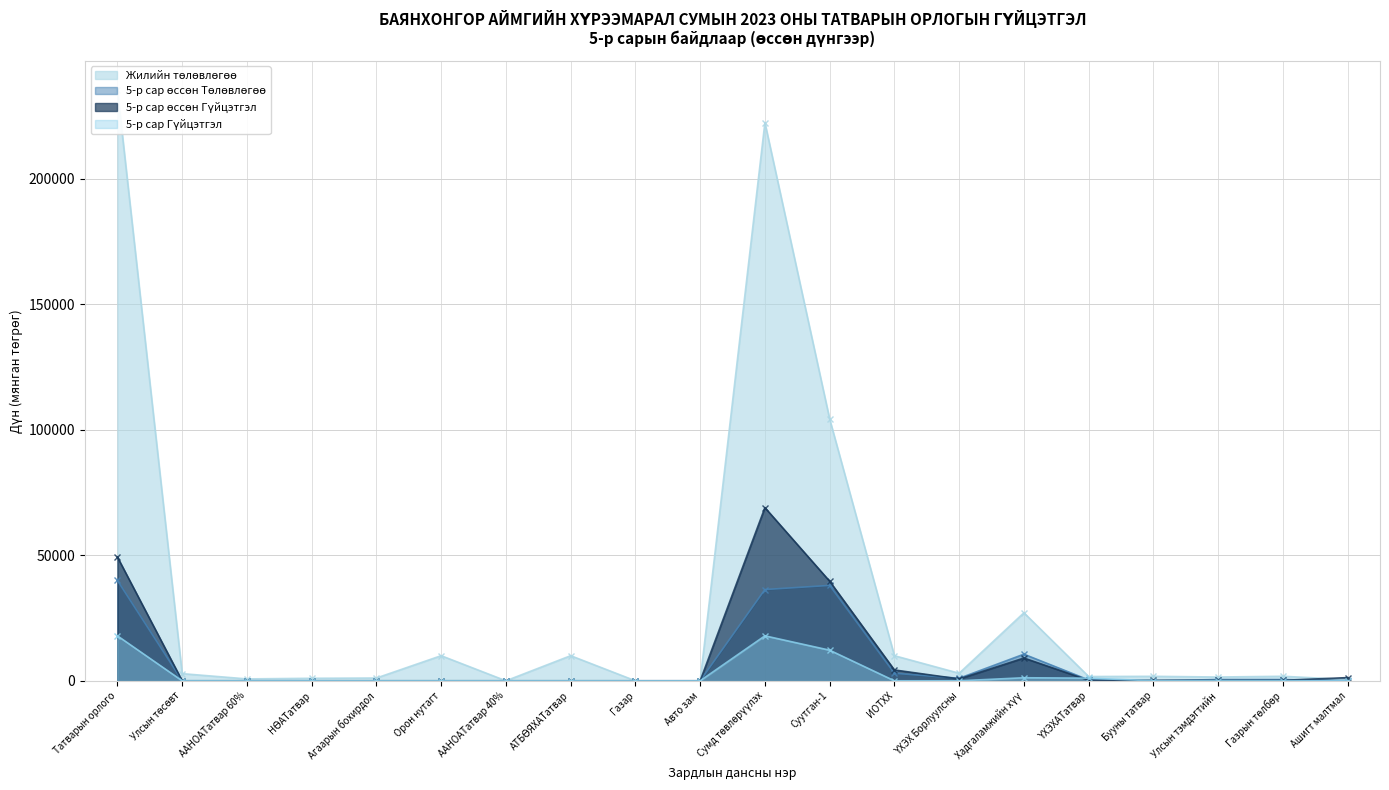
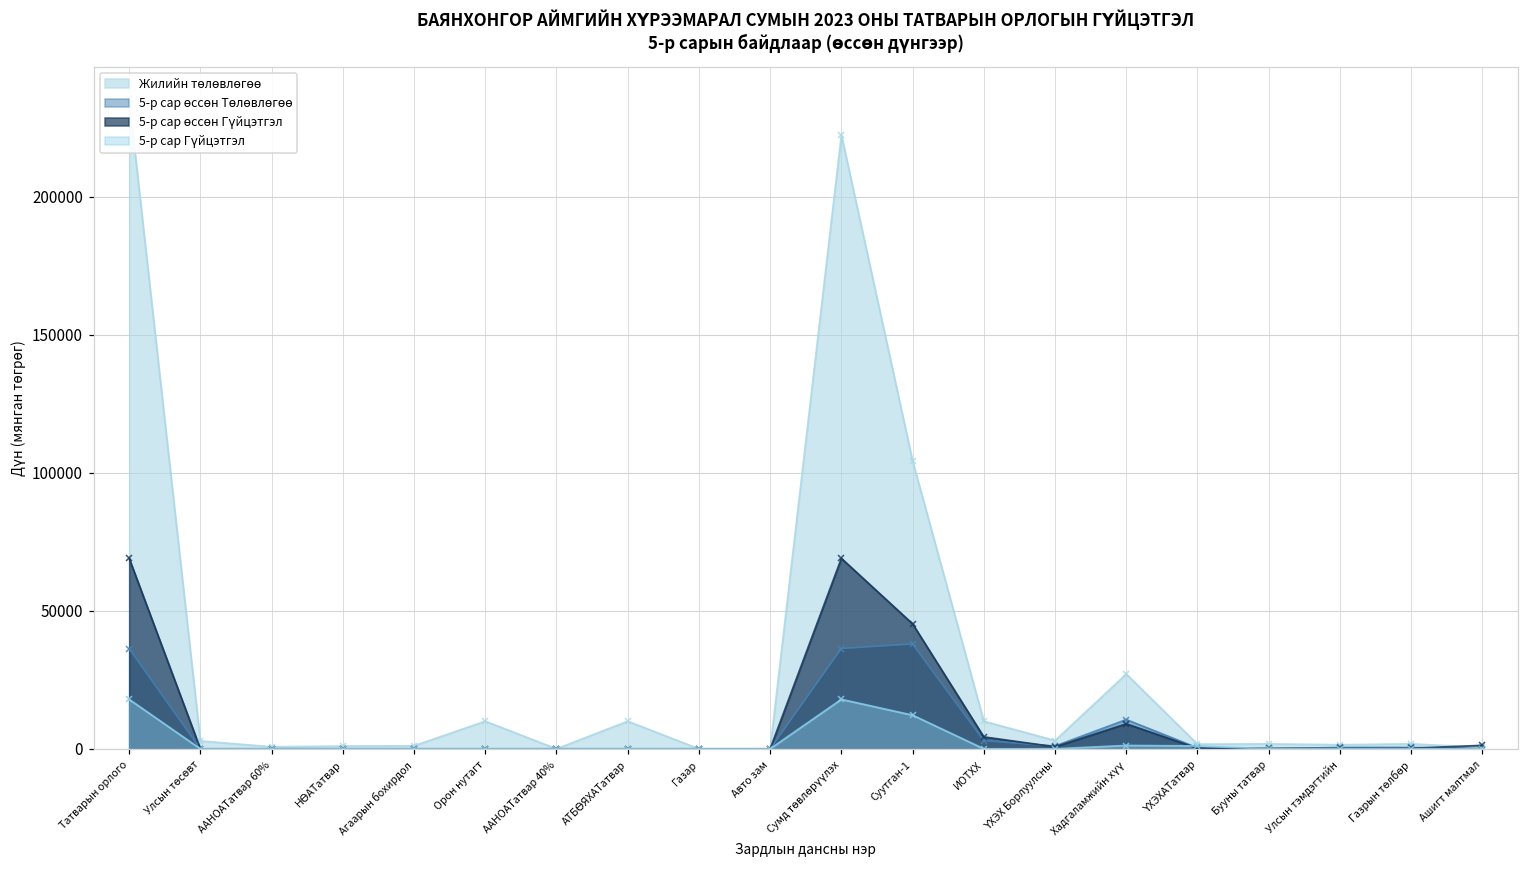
5-р сар өссөн Төлөвлөгөө, Татварын орлого: 40000 -> 36000
5-р сар өссөн Гүйцэтгэл, Татварын орлого: 49000 -> 69000
5-р сар өссөн Гүйцэтгэл, Суутган-1: 40000 -> 45000
